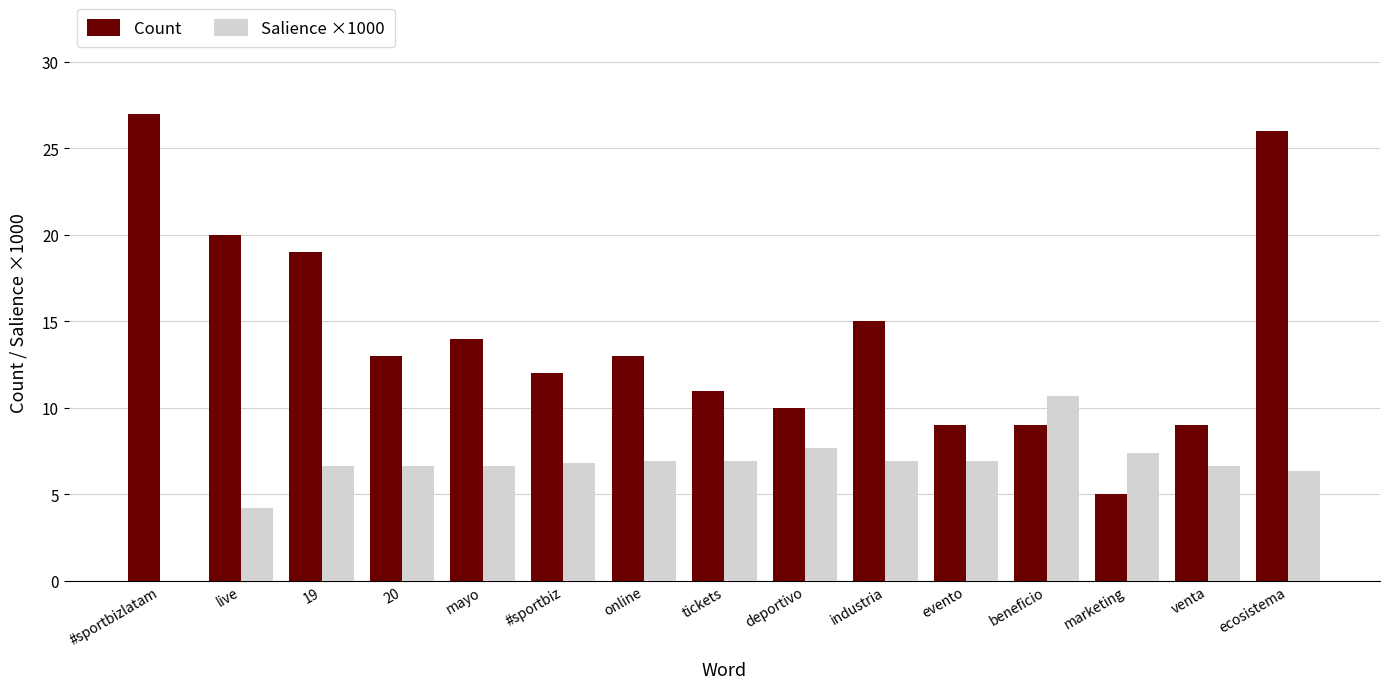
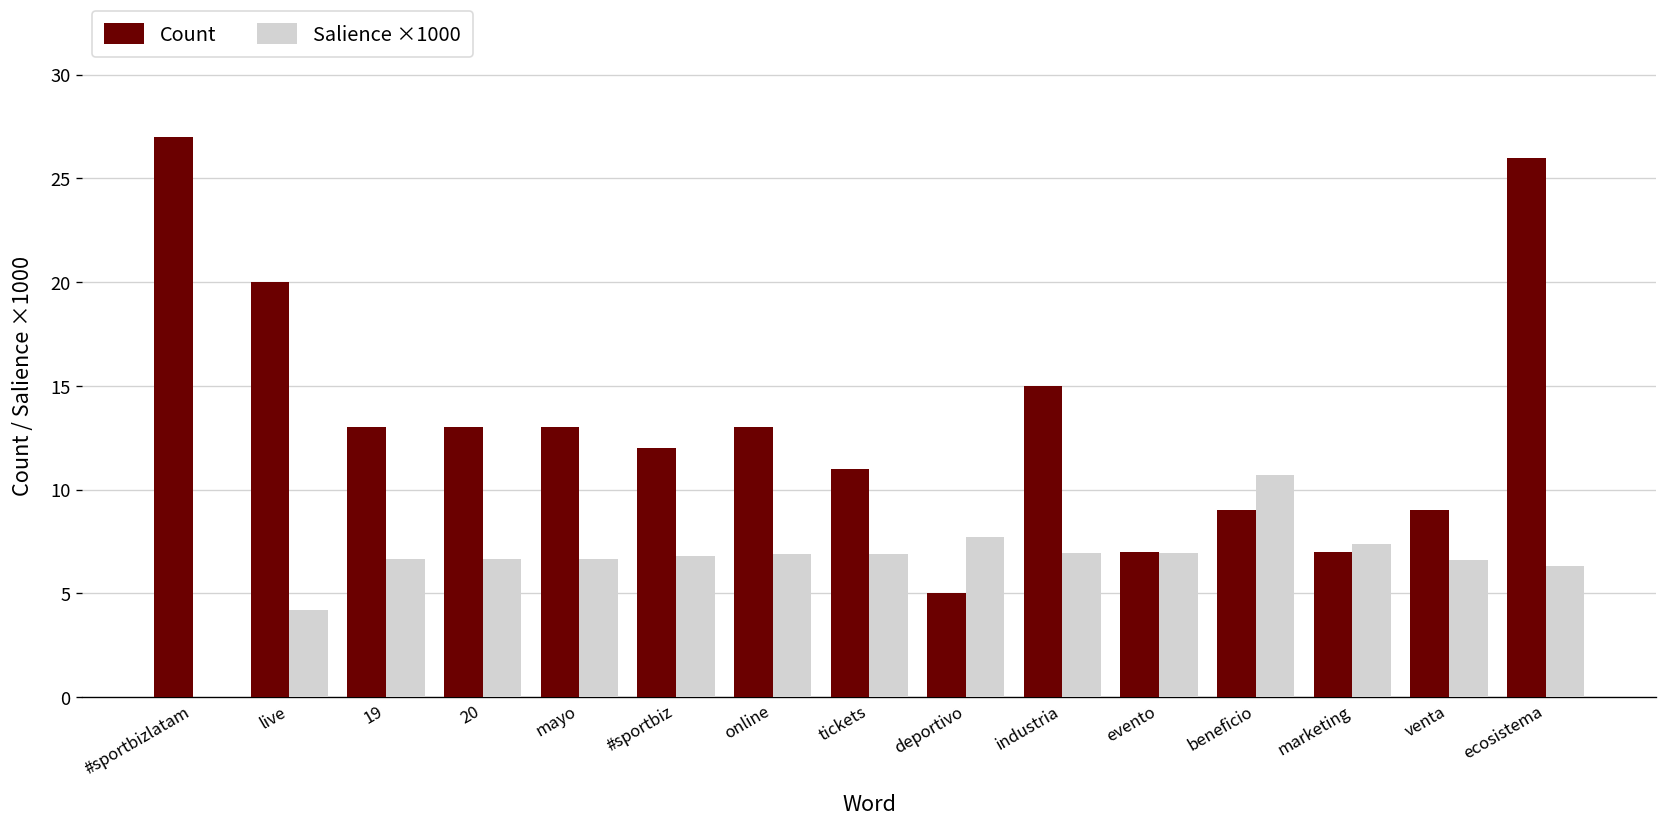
Count, 19: 19 -> 13
Count, mayo: 14 -> 13
Count, deportivo: 10 -> 5
Count, evento: 9 -> 7
Count, marketing: 5 -> 7
